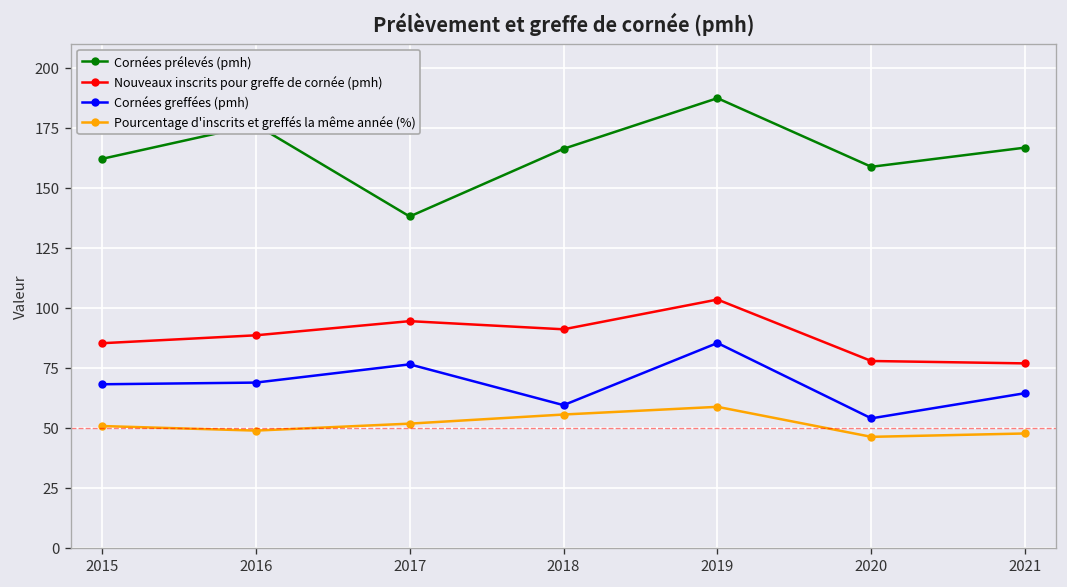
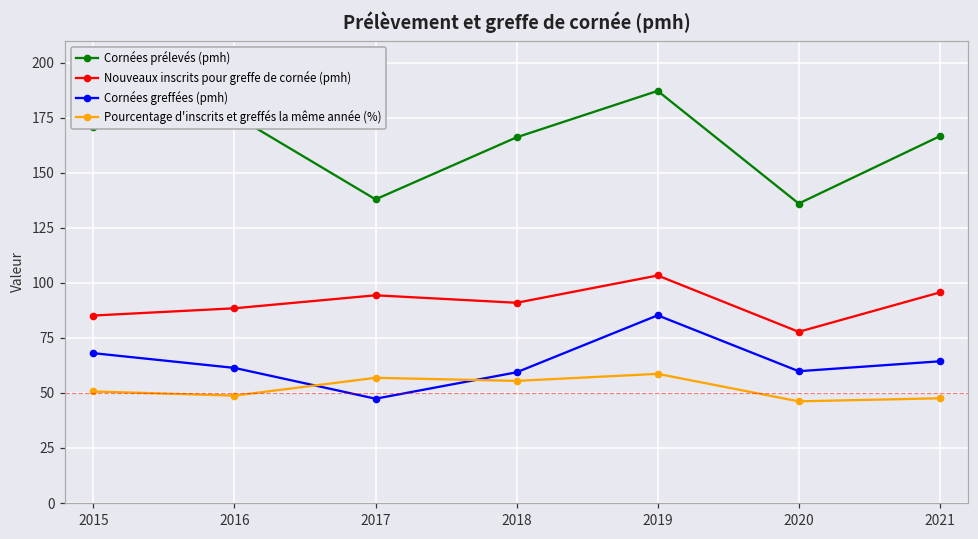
Cornées prélevés (pmh), 2015: 162 -> 171
Cornées greffées (pmh), 2016: 69 -> 61
Cornées greffées (pmh), 2017: 76 -> 47
Pourcentage d'inscrits et greffés la même année (%), 2017: 52 -> 57
Cornées prélevés (pmh), 2020: 159 -> 136
Cornées greffées (pmh), 2020: 54 -> 60
Nouveaux inscrits pour greffe de cornée (pmh), 2021: 77 -> 96
